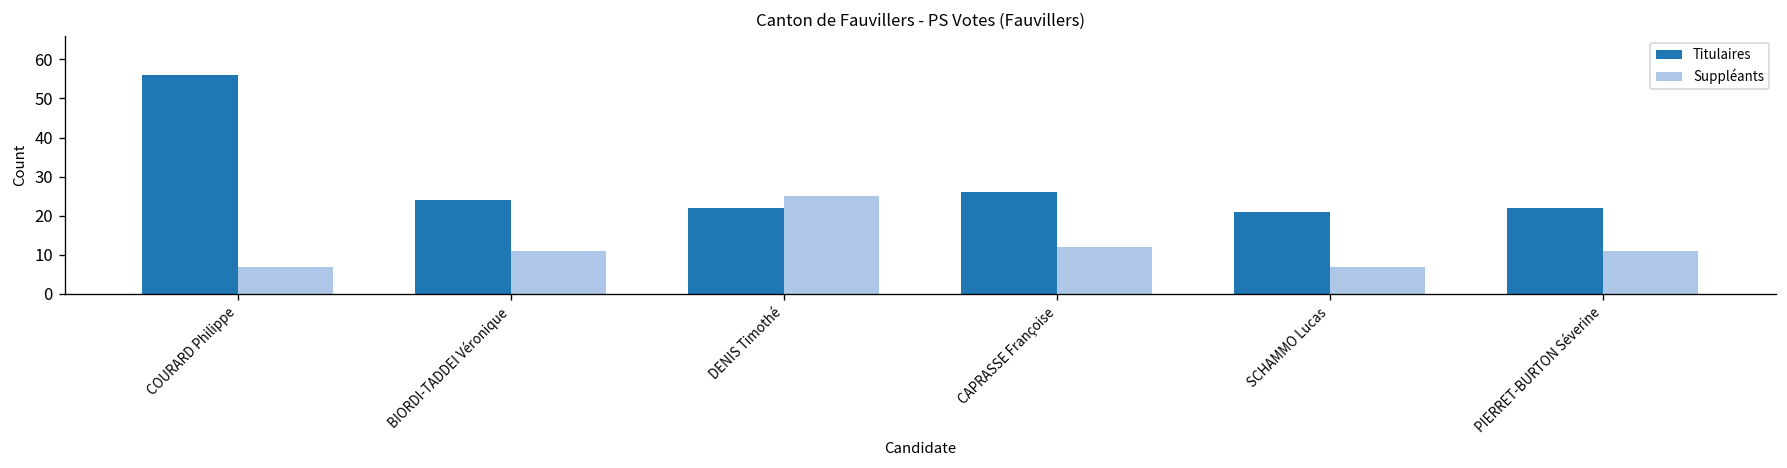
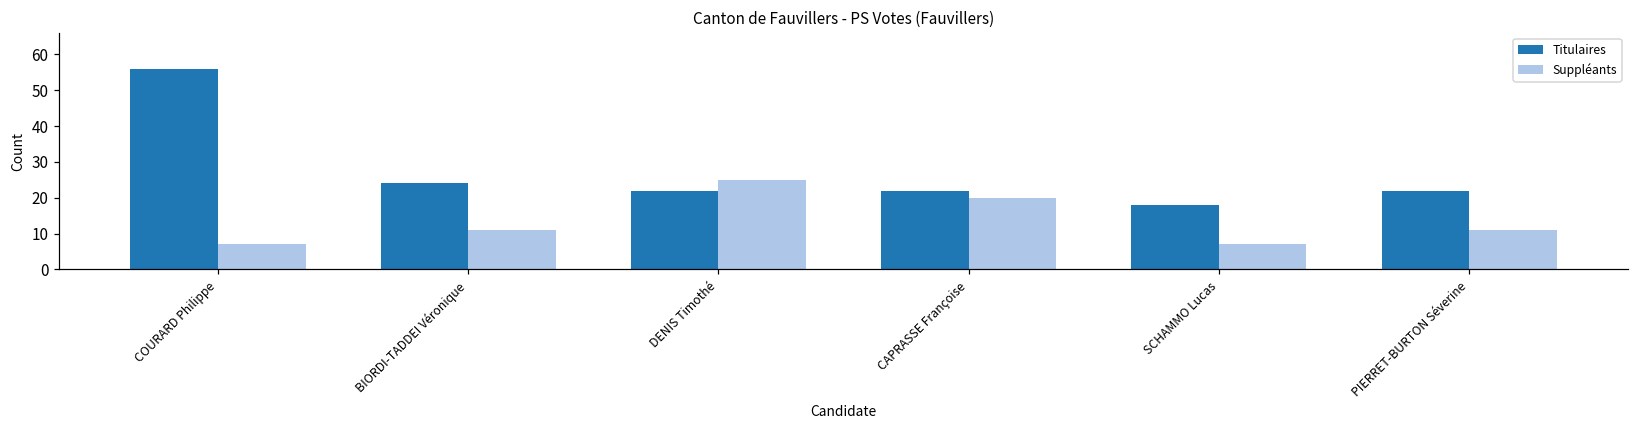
Titulaires, CAPRASSE Françoise: 26 -> 22
Suppléants, CAPRASSE Françoise: 12 -> 20
Titulaires, SCHAMMO Lucas: 21 -> 18
